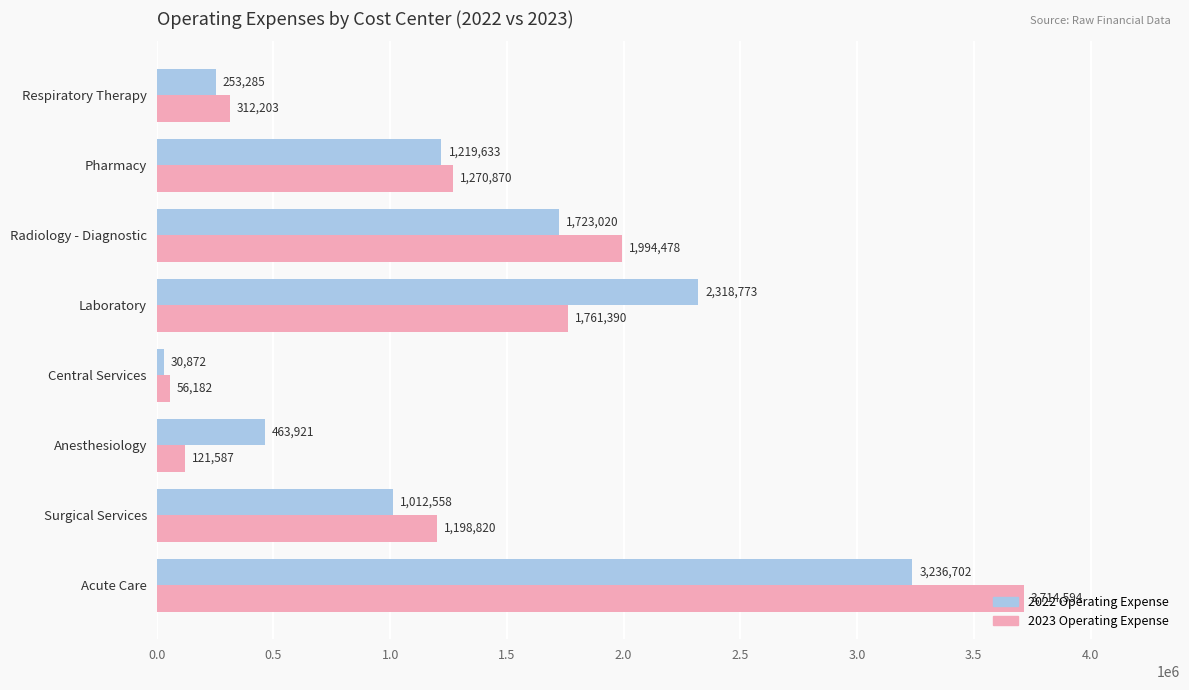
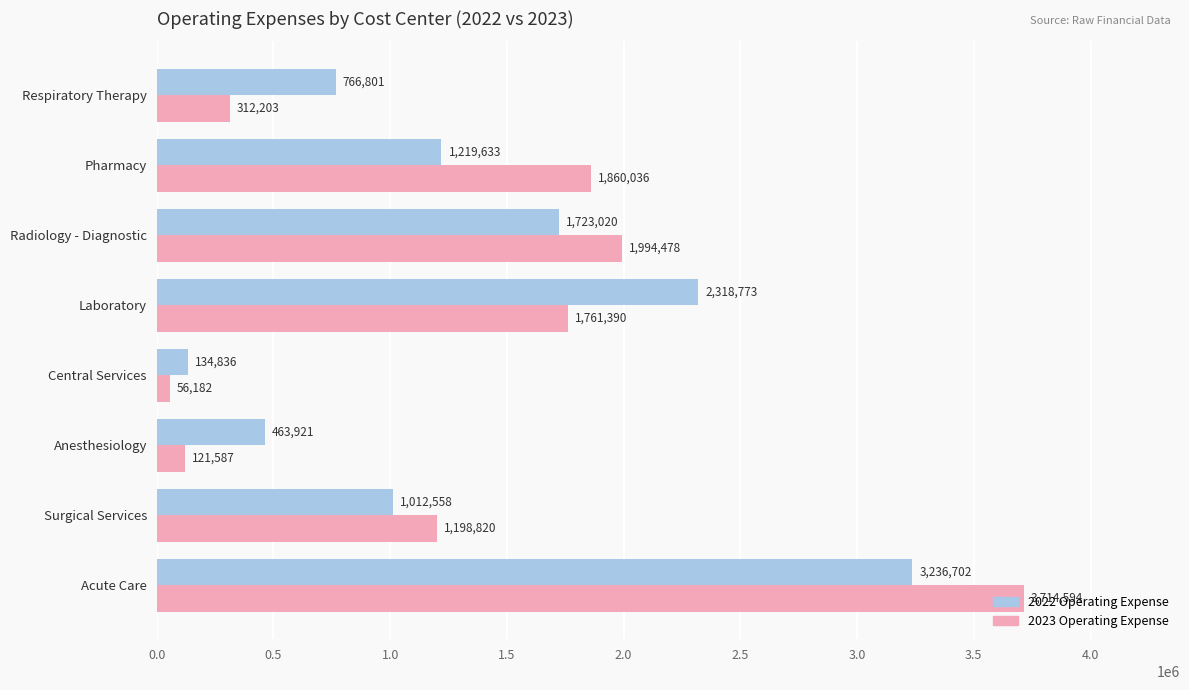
2022 Operating Expense, Respiratory Therapy: 253,285 -> 766,801
2023 Operating Expense, Pharmacy: 1,270,870 -> 1,860,036
2022 Operating Expense, Central Services: 30,872 -> 134,836
